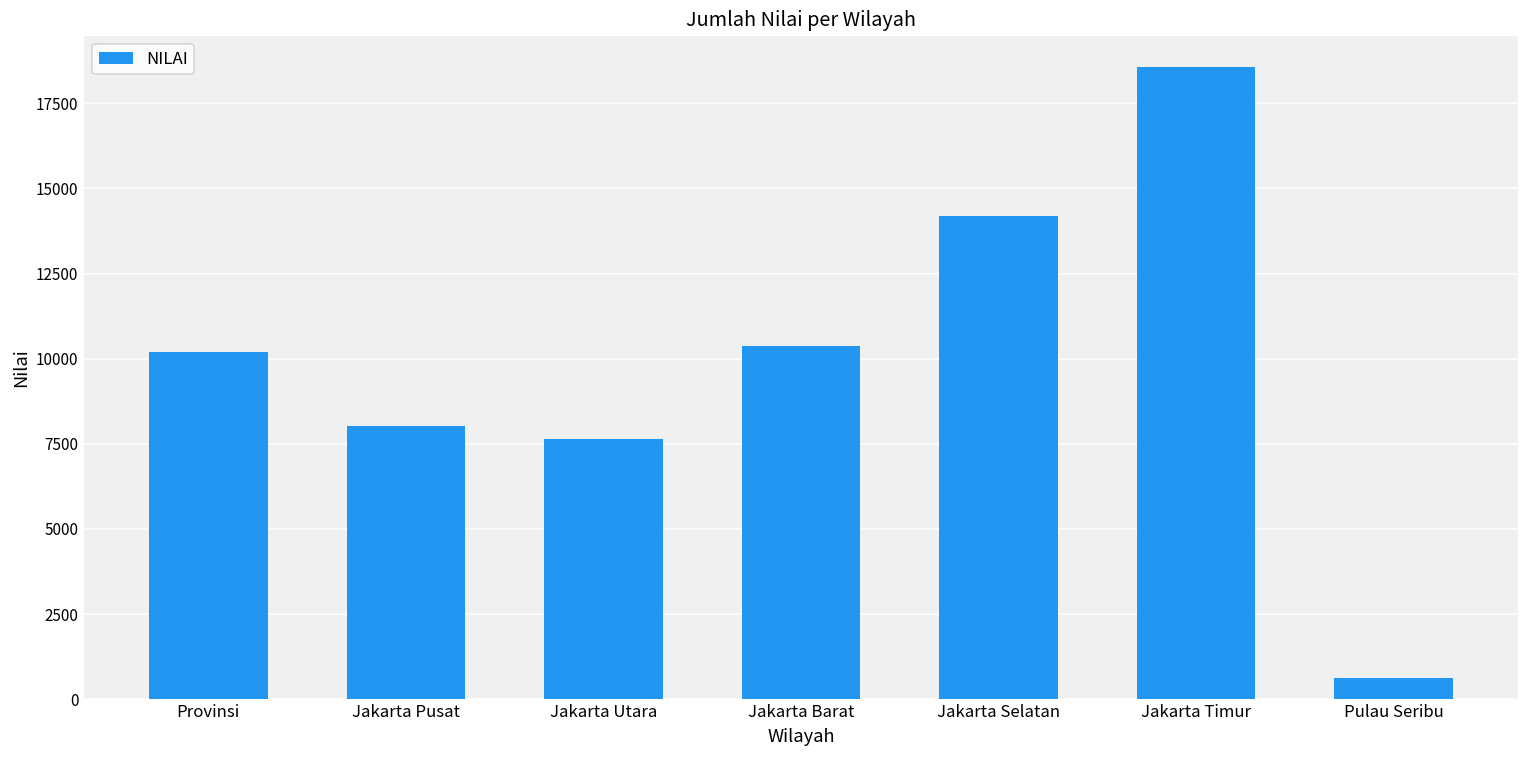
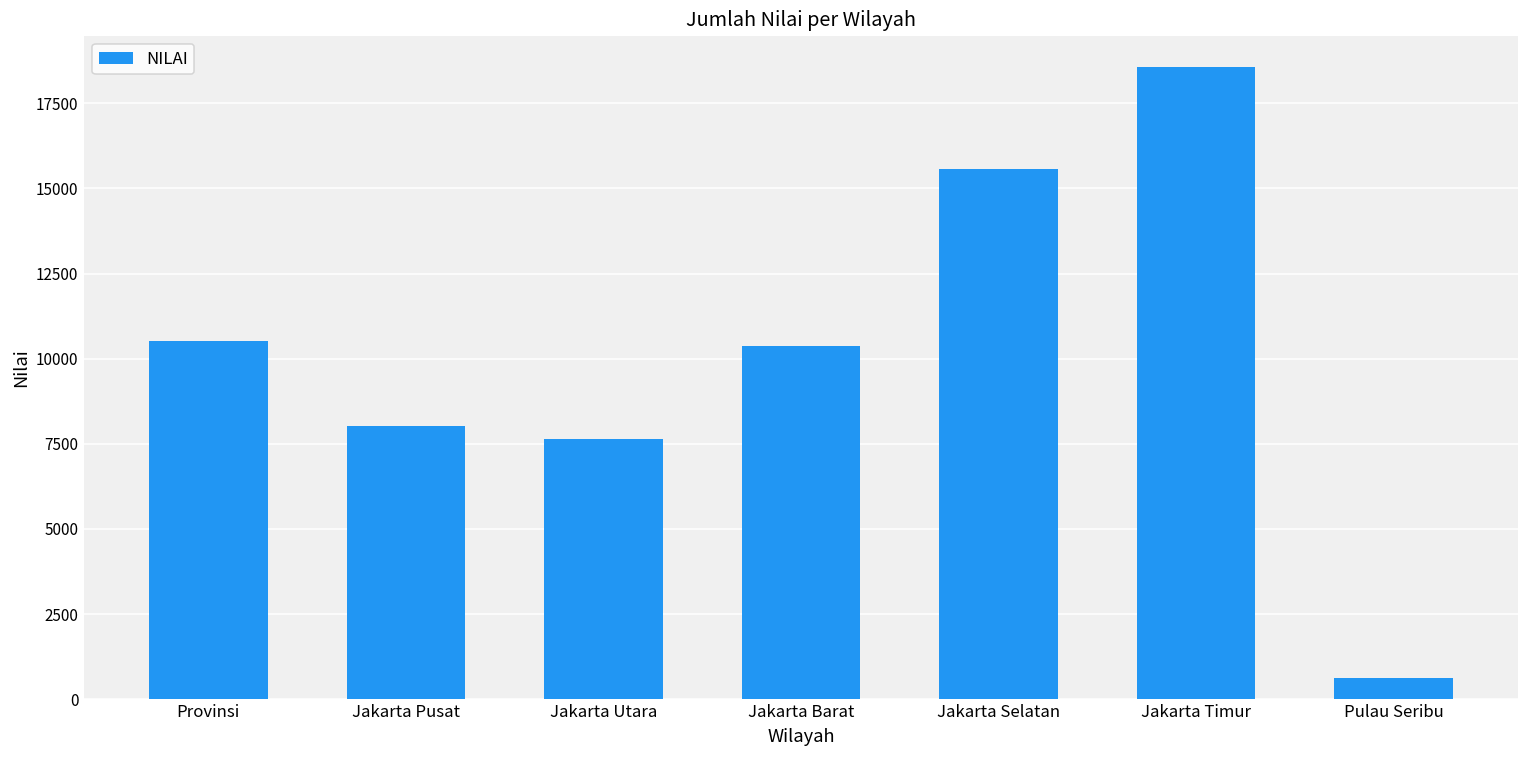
Provinsi: 10200 -> 10500
Jakarta Selatan: 14200 -> 15600
